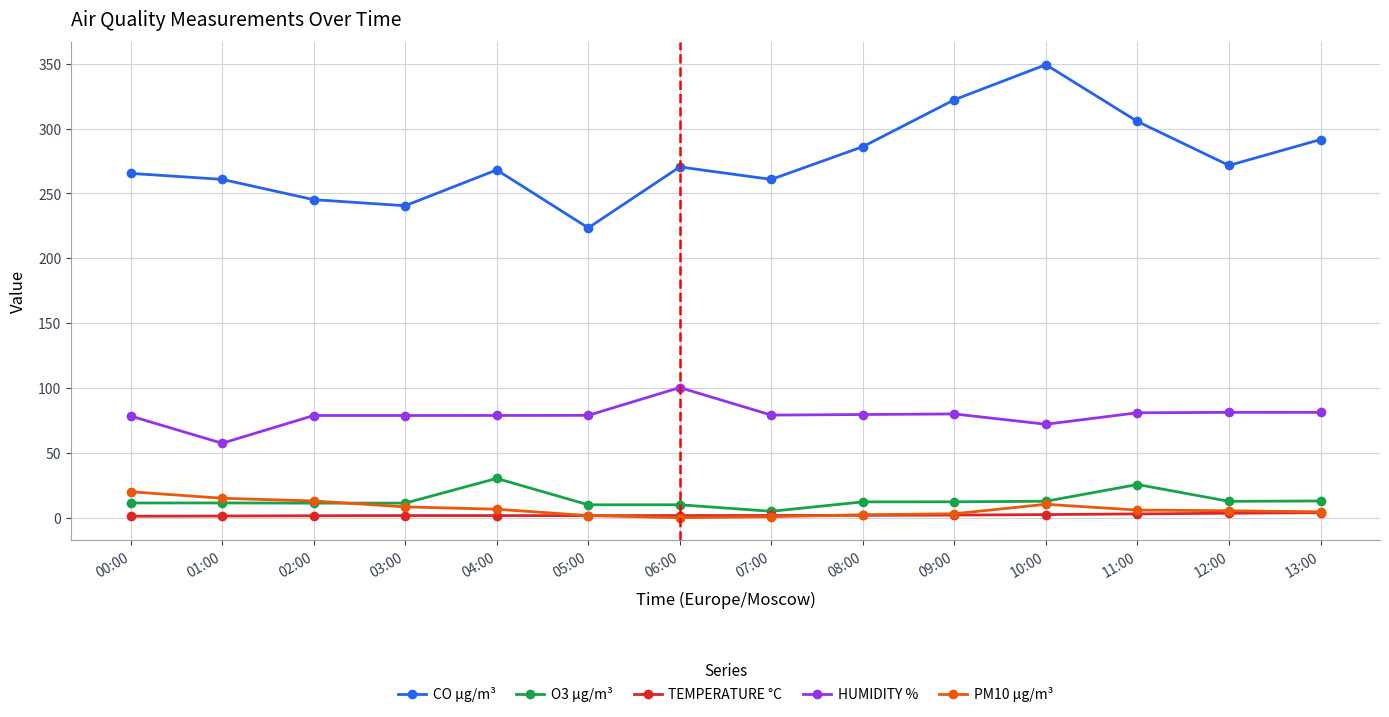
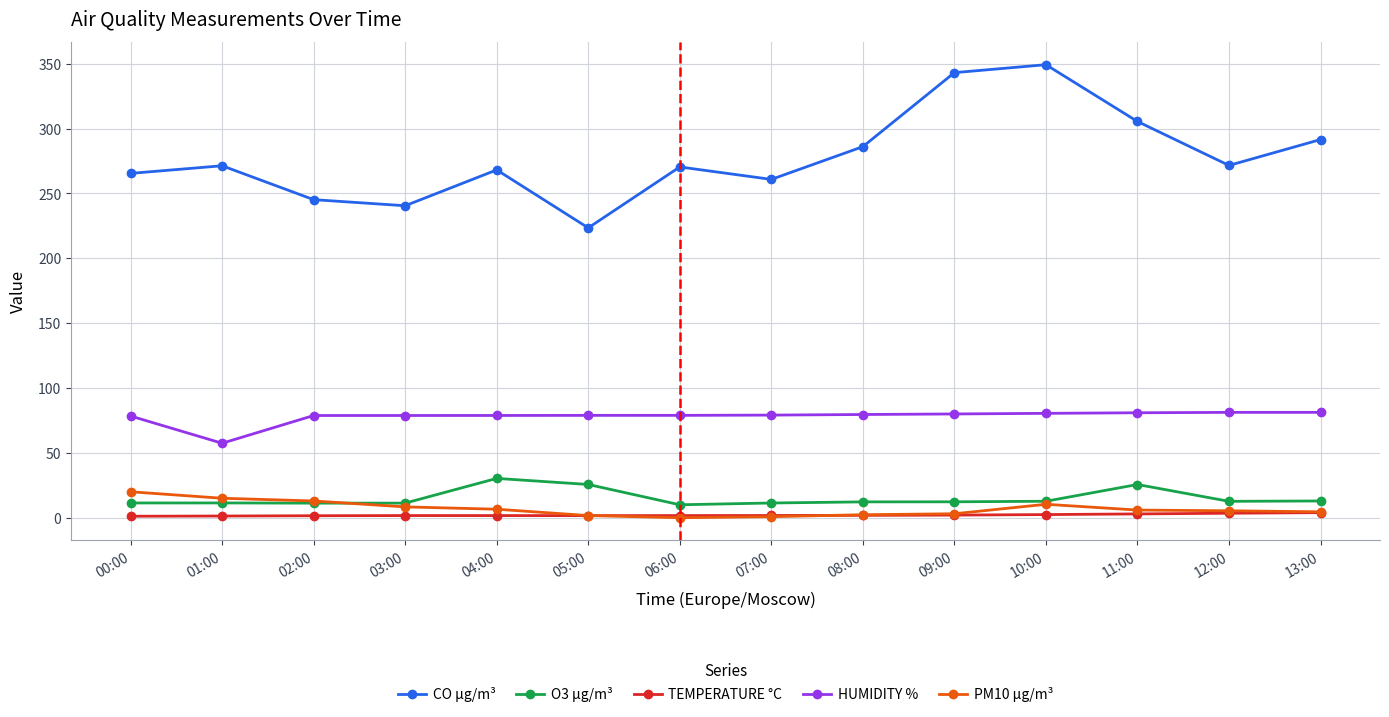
CO µg/m³, 01:00: 261 -> 271
O3 µg/m³, 05:00: 10 -> 26
HUMIDITY %, 06:00: 100 -> 79
O3 µg/m³, 07:00: 5 -> 11
CO µg/m³, 09:00: 322 -> 343
HUMIDITY %, 10:00: 72 -> 81
